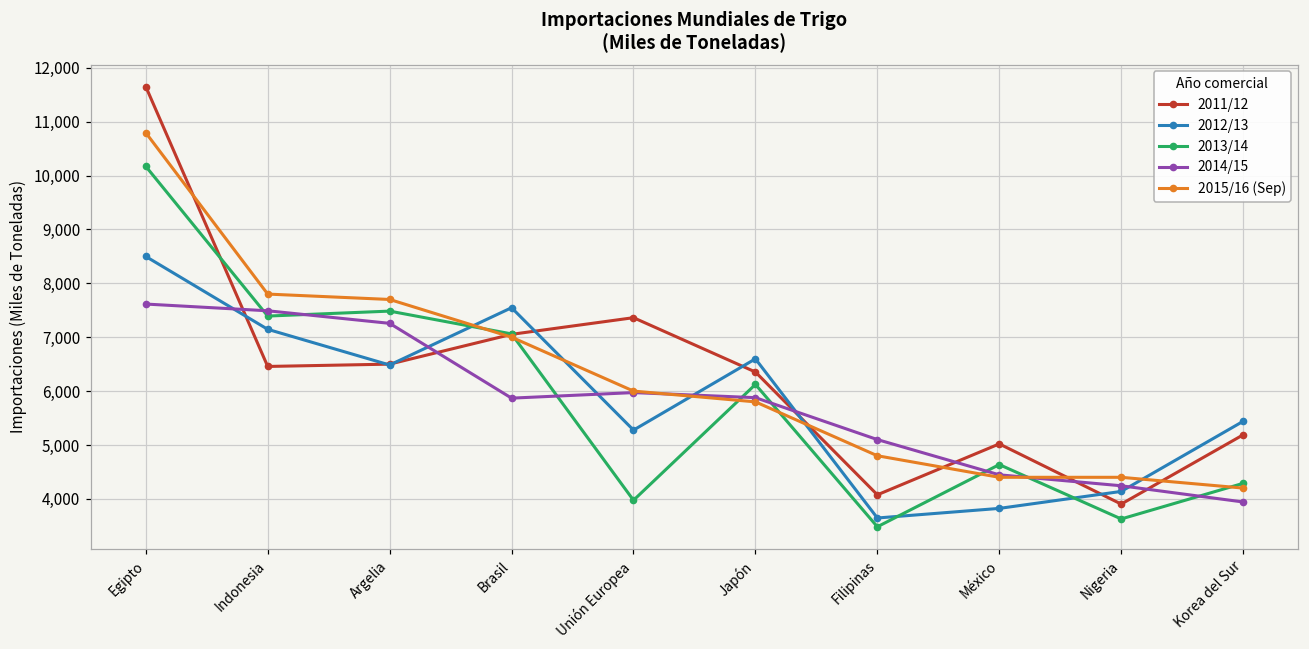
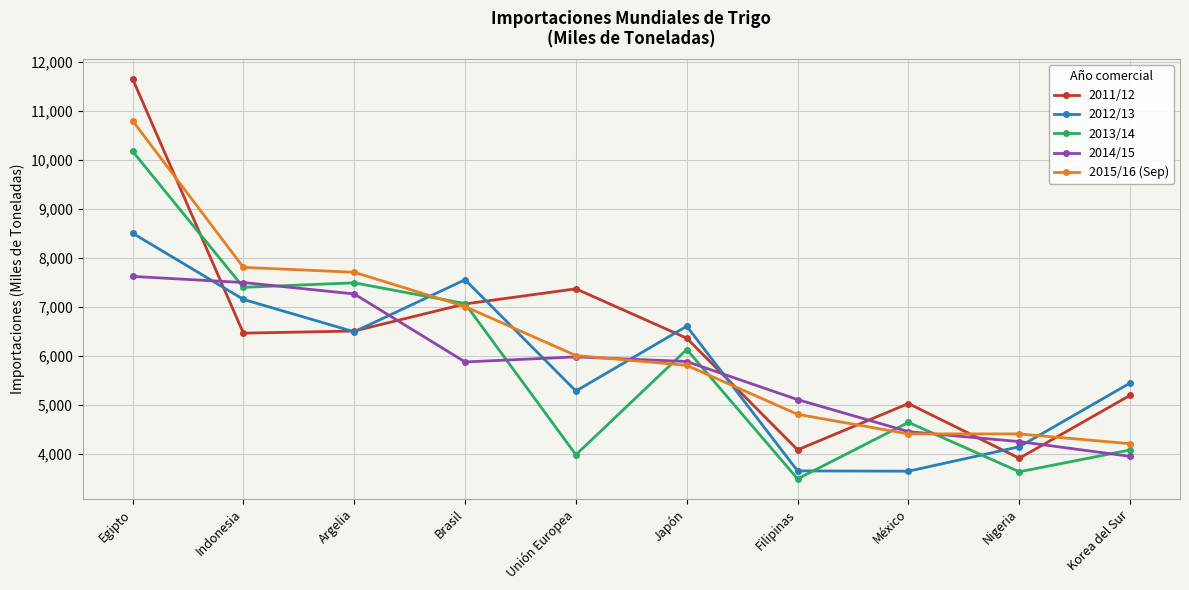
2012/13, México: 3,800 -> 3,600
2013/14, Korea del Sur: 4,300 -> 4,100
